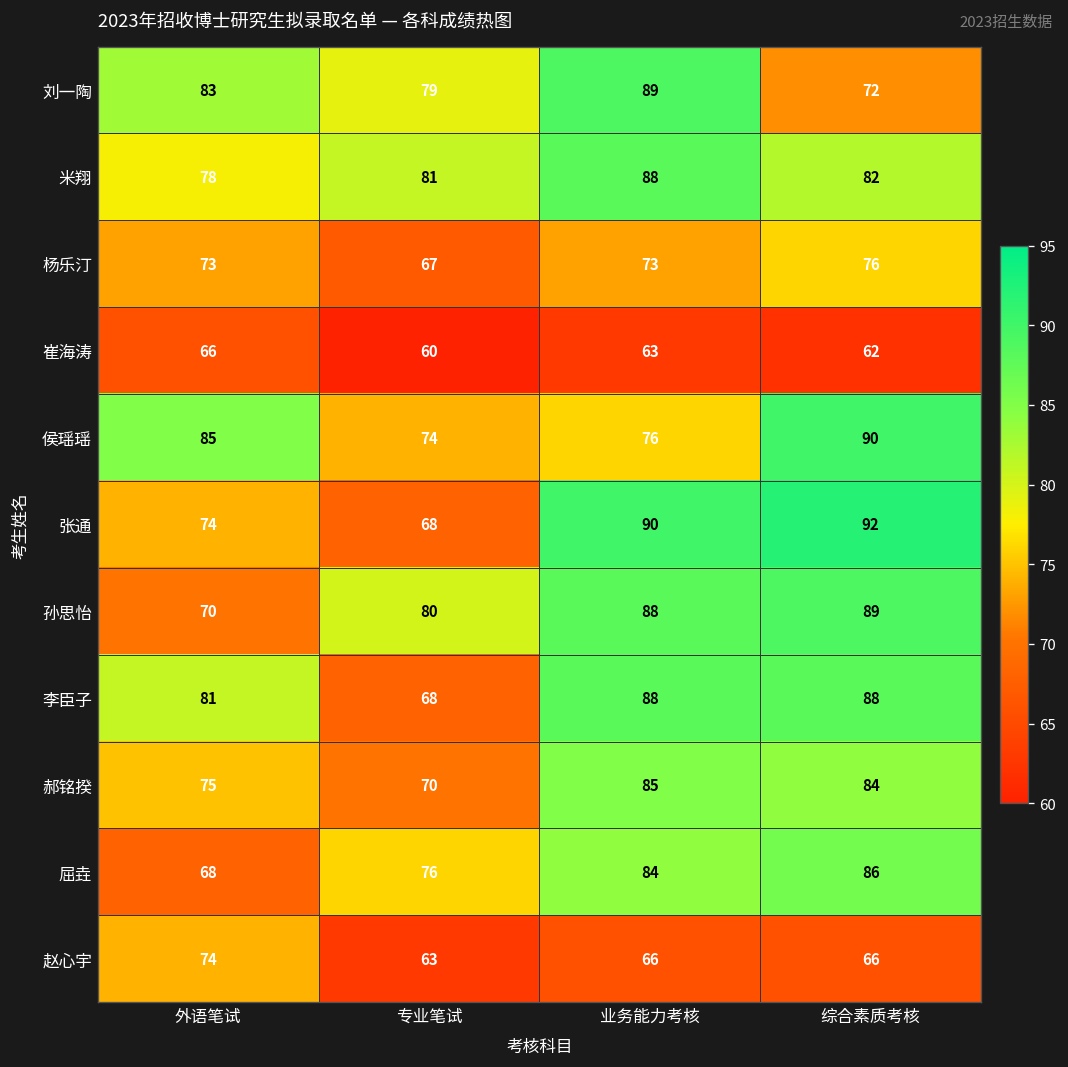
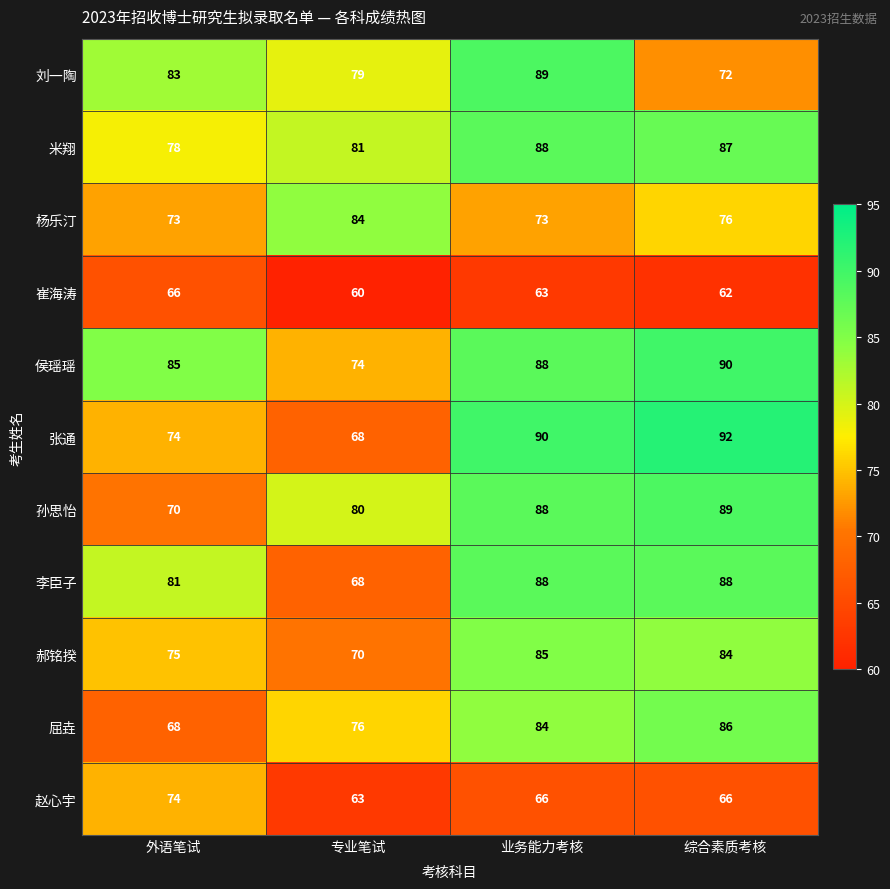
米翔, 综合素质考核: 82 -> 87
杨乐汀, 专业笔试: 67 -> 84
侯瑶瑶, 业务能力考核: 76 -> 88
